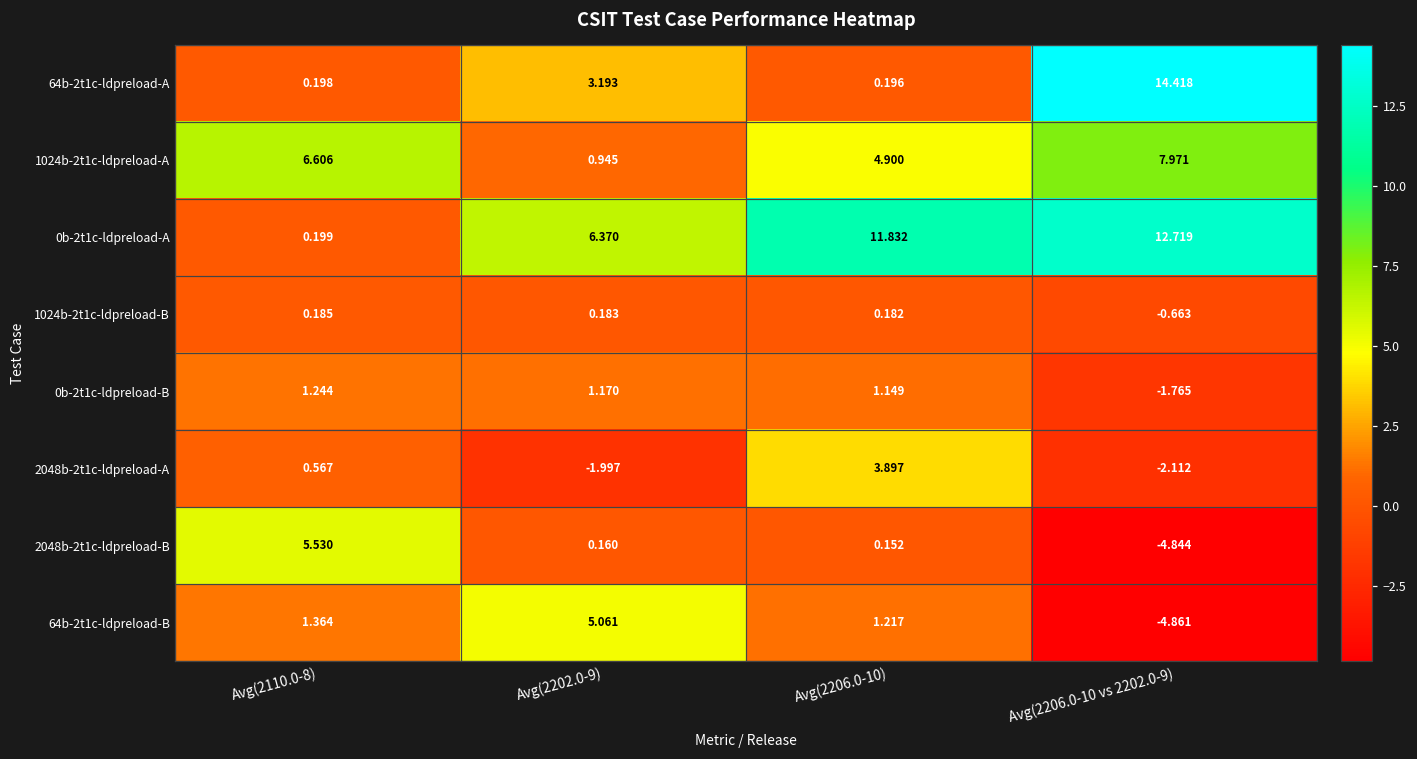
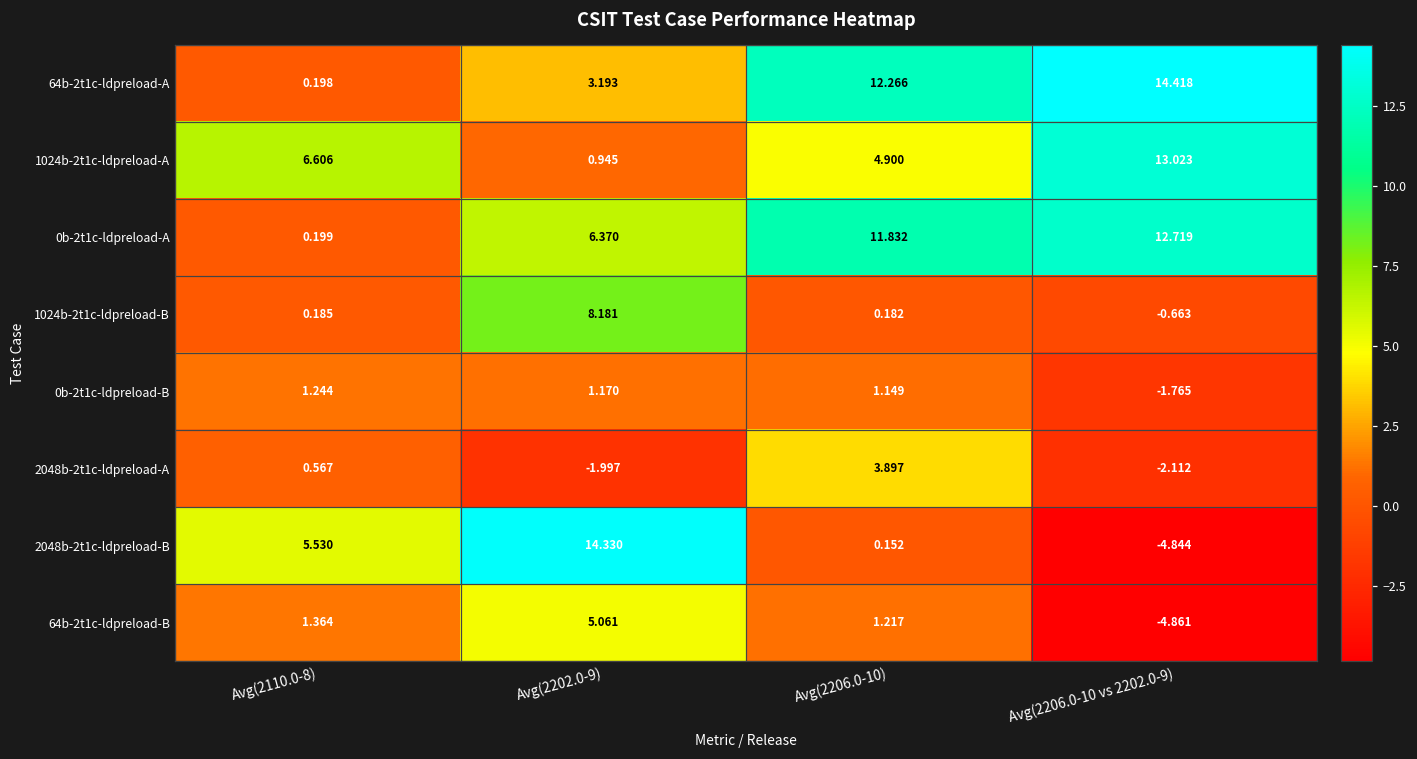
64b-2t1c-ldpreload-A, Avg(2206.0-10): 0.196 -> 12.266
1024b-2t1c-ldpreload-A, Avg(2206.0-10 vs 2202.0-9): 7.971 -> 13.023
1024b-2t1c-ldpreload-B, Avg(2202.0-9): 0.183 -> 8.181
2048b-2t1c-ldpreload-B, Avg(2202.0-9): 0.160 -> 14.330
